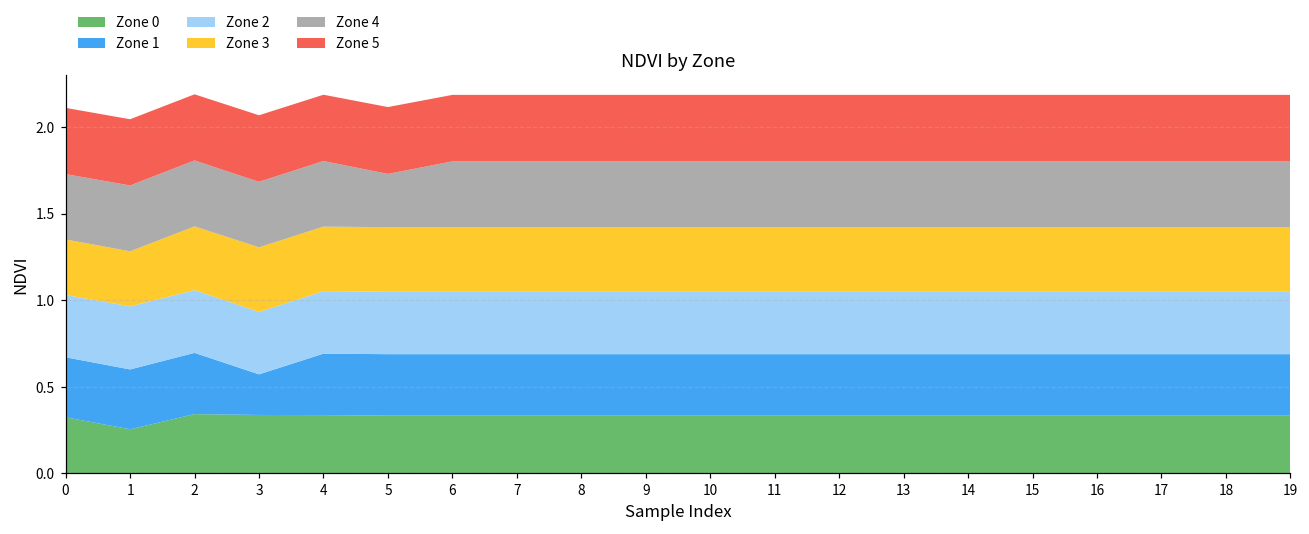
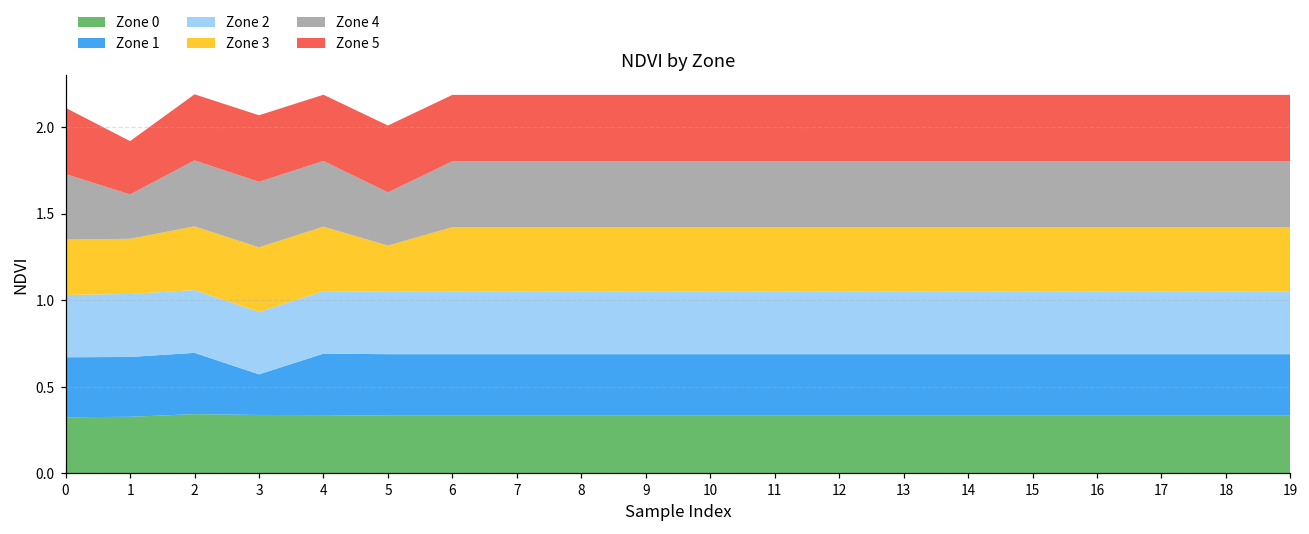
Zone 0, 1: 0.25 -> 0.33
Zone 4, 1: 0.38 -> 0.26
Zone 5, 1: 0.38 -> 0.31
Zone 3, 5: 0.37 -> 0.27
